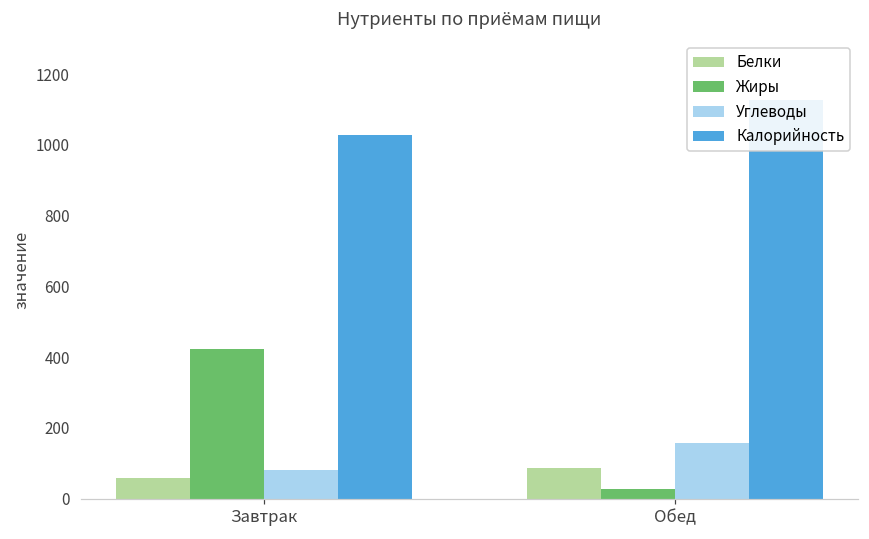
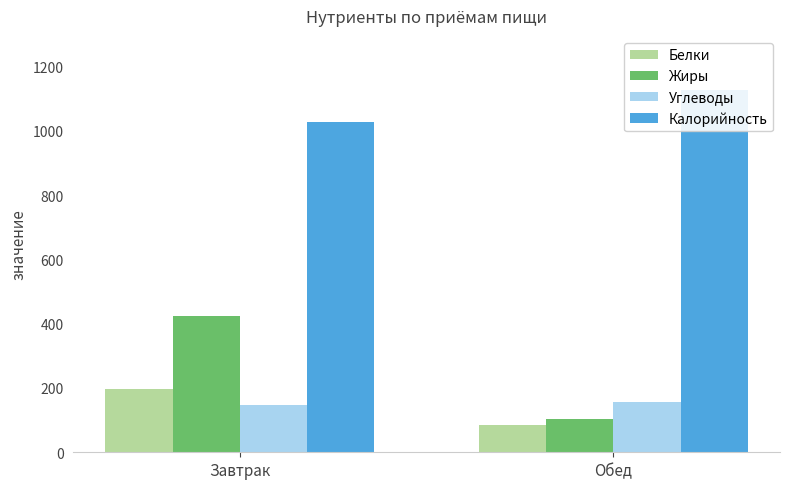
Белки, Завтрак: 60 -> 200
Углеводы, Завтрак: 80 -> 150
Жиры, Обед: 30 -> 100
